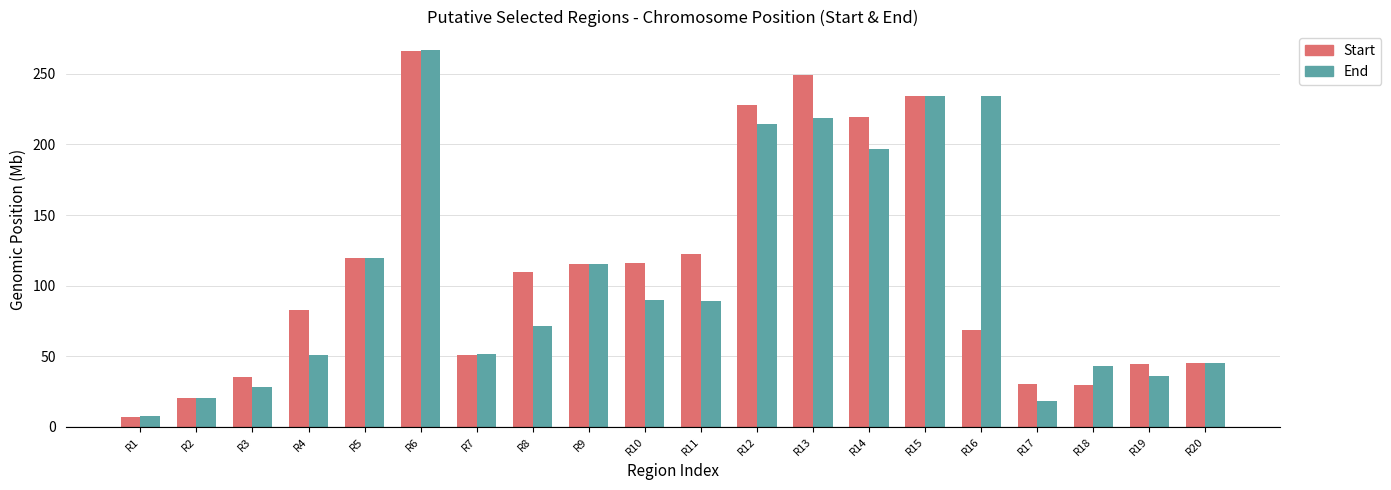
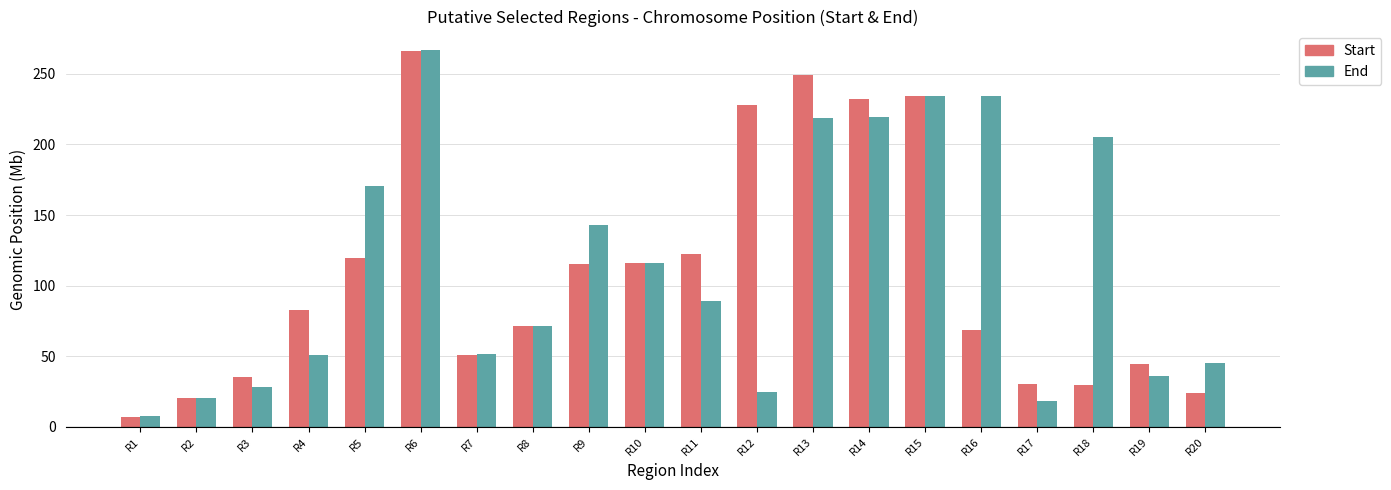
End, R5: 120 -> 171
Start, R8: 110 -> 71
End, R9: 115 -> 143
End, R10: 90 -> 116
End, R12: 214 -> 24
Start, R14: 219 -> 232
End, R14: 197 -> 220
End, R18: 43 -> 205
Start, R20: 45 -> 24
